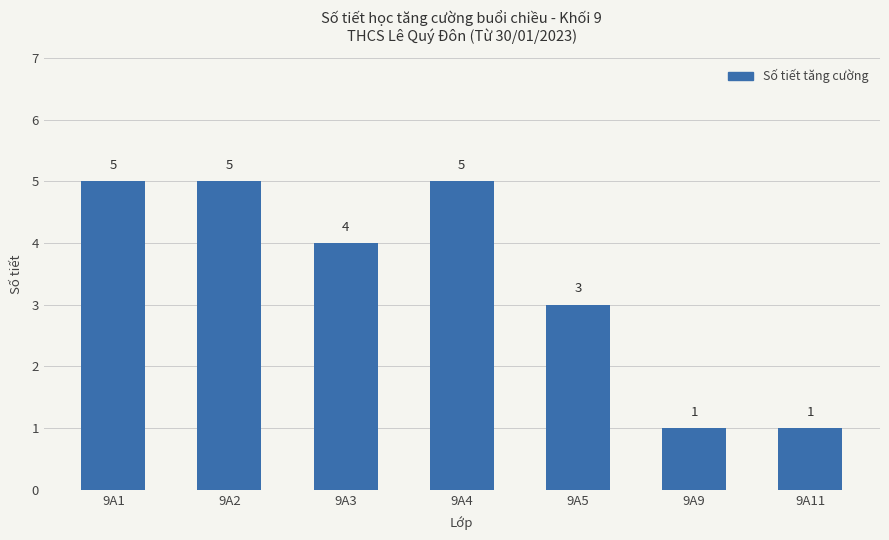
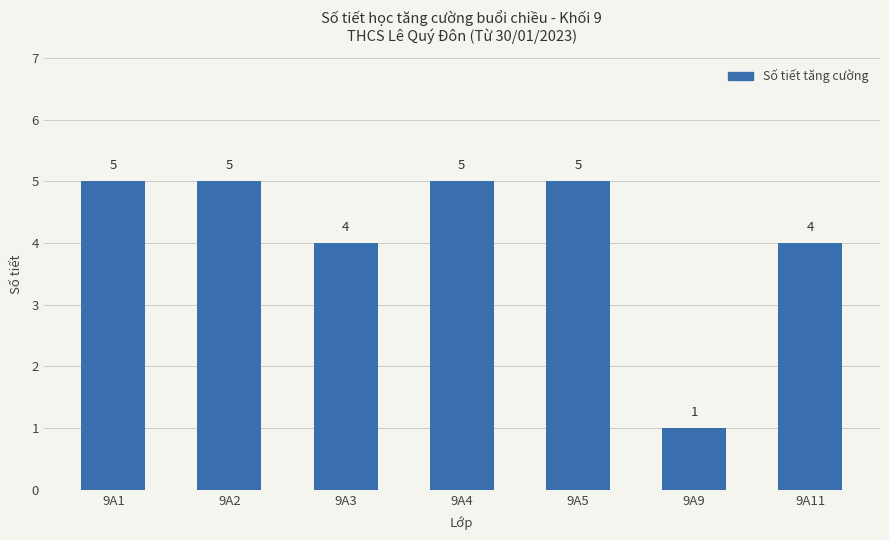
9A5: 3 -> 5
9A11: 1 -> 4
